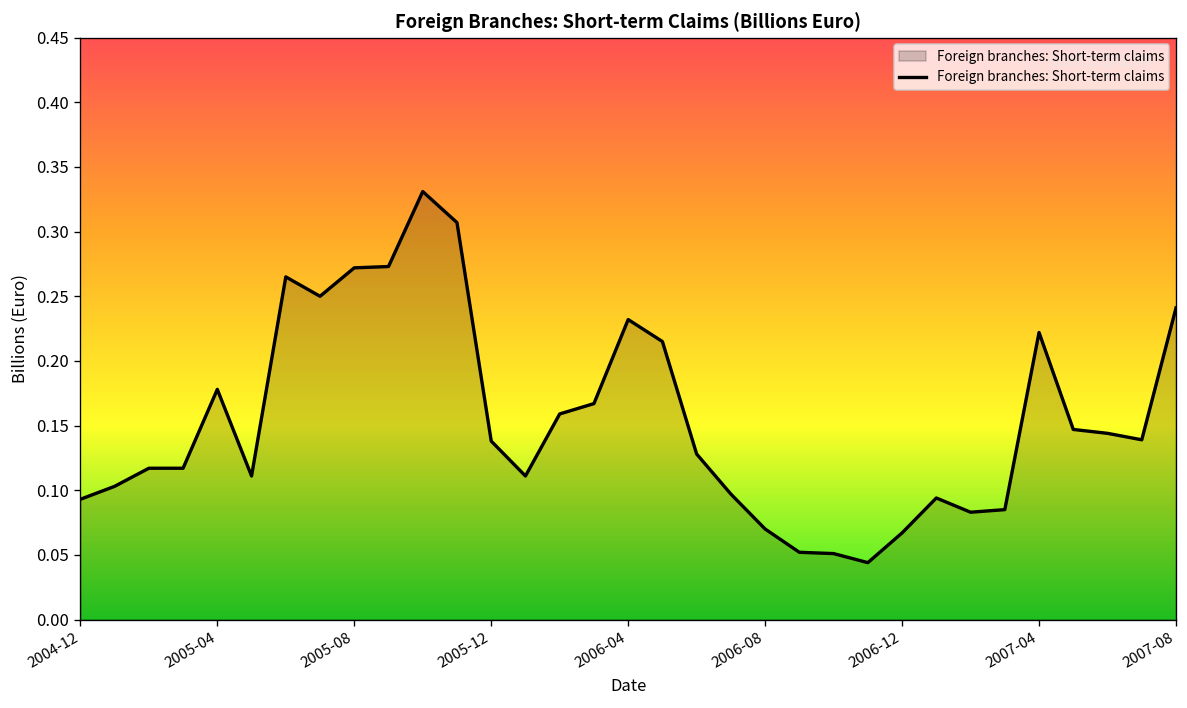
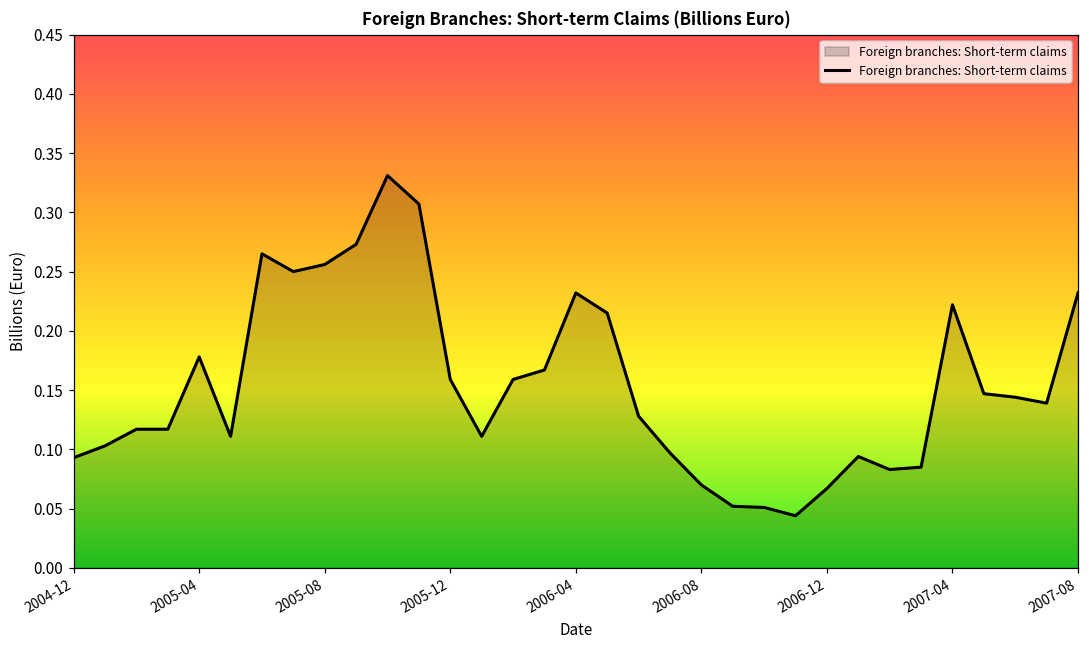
2005-08: 0.272 -> 0.256
2005-12: 0.138 -> 0.159
2007-08: 0.241 -> 0.232
